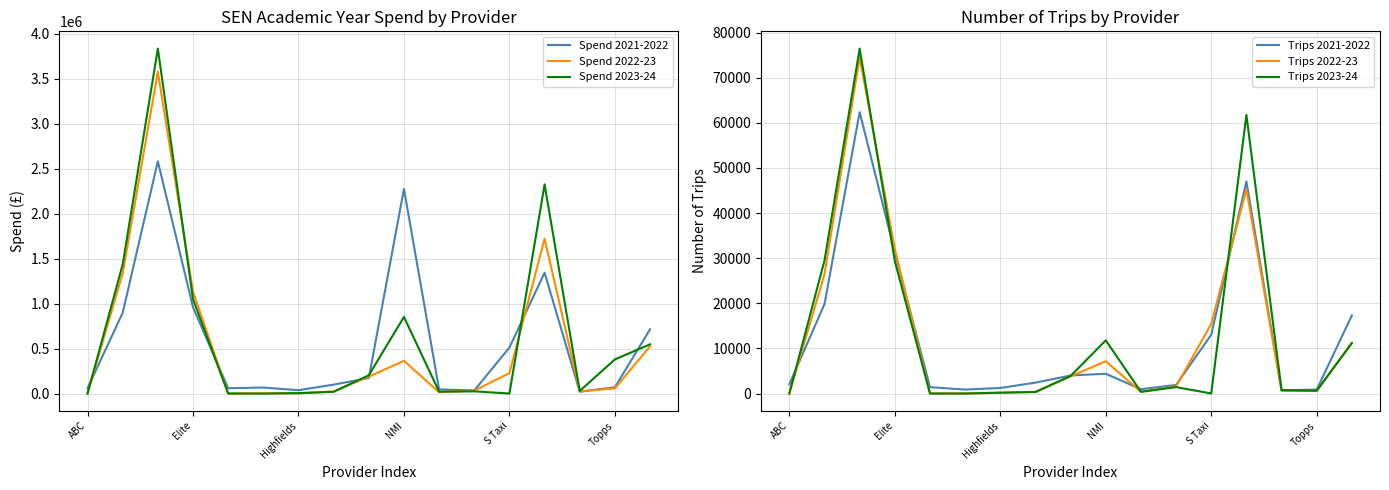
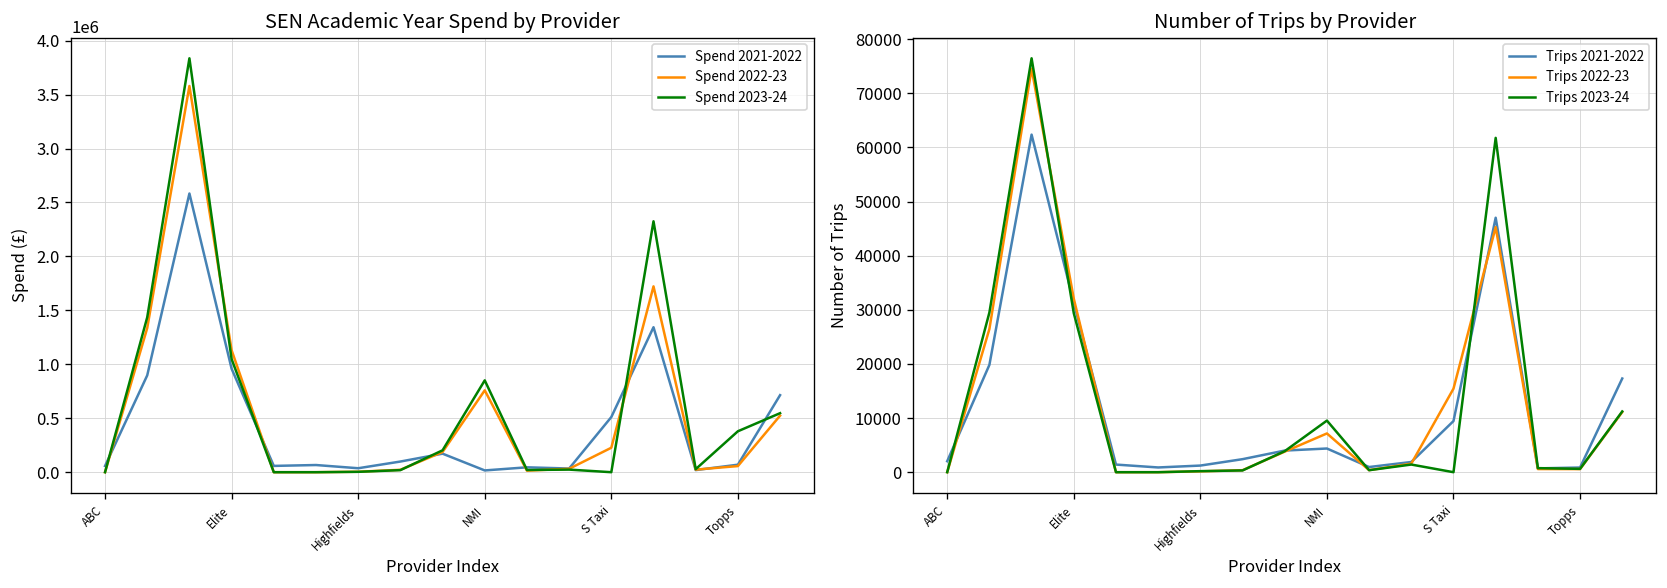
SEN Academic Year Spend by Provider, Spend 2021-2022, NMI: 2300000 -> 0
SEN Academic Year Spend by Provider, Spend 2022-23, NMI: 400000 -> 800000
Number of Trips by Provider, Trips 2023-24, NMI: 12000 -> 10000
Number of Trips by Provider, Trips 2021-2022, S Taxi: 13000 -> 9000
